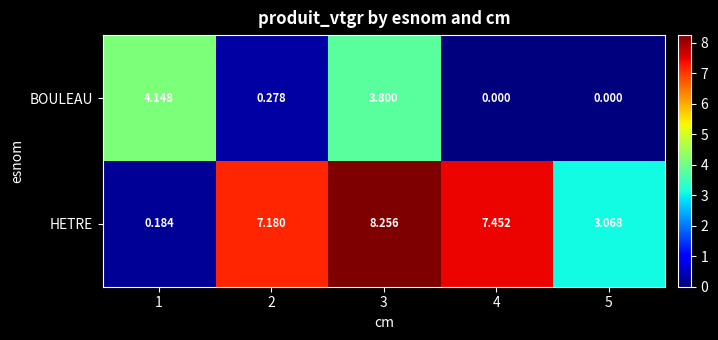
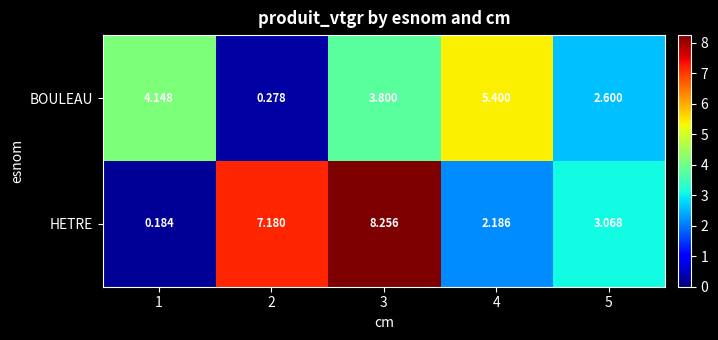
BOULEAU, 4: 0.000 -> 5.400
BOULEAU, 5: 0.000 -> 2.600
HETRE, 4: 7.452 -> 2.186
